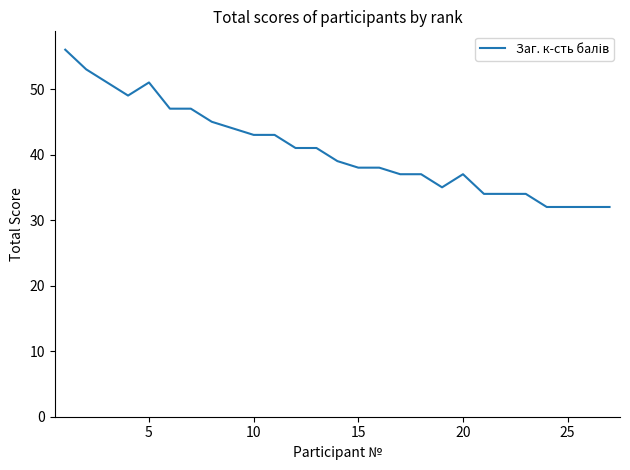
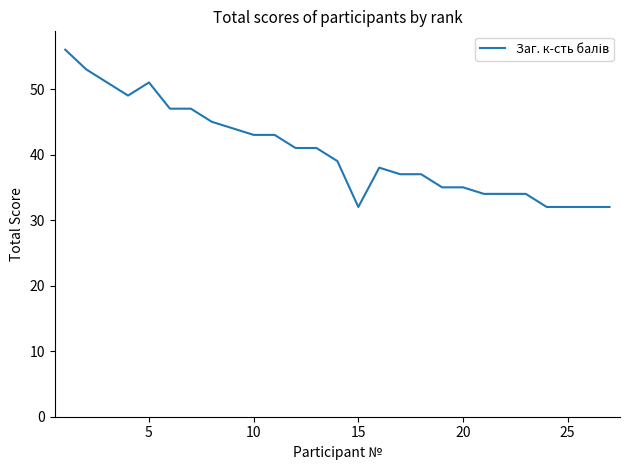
15: 38 -> 32
20: 37 -> 35
